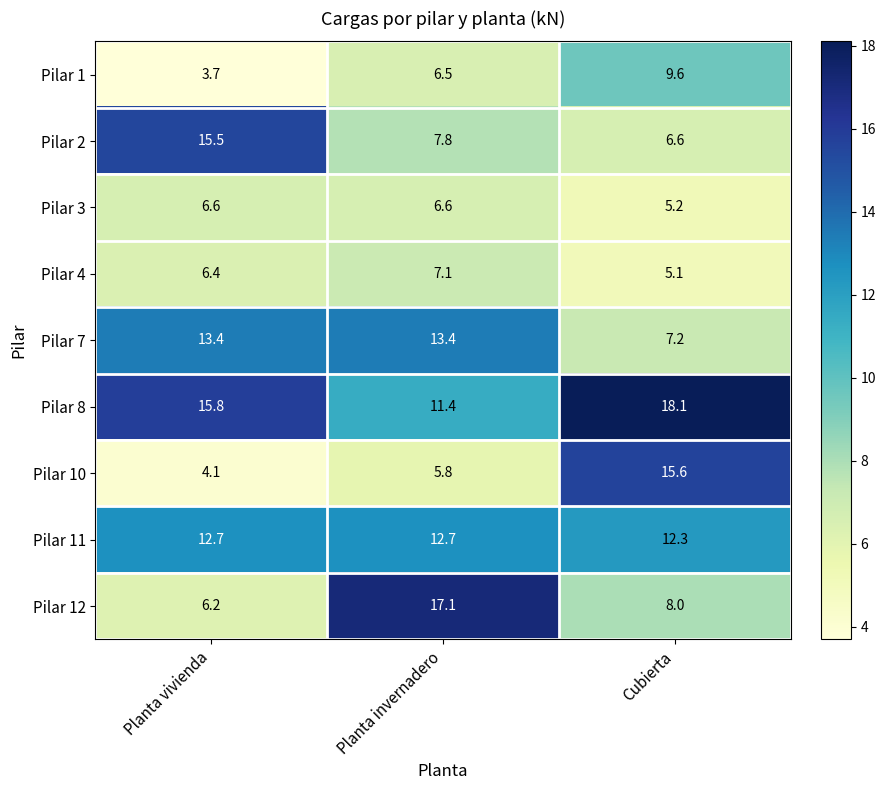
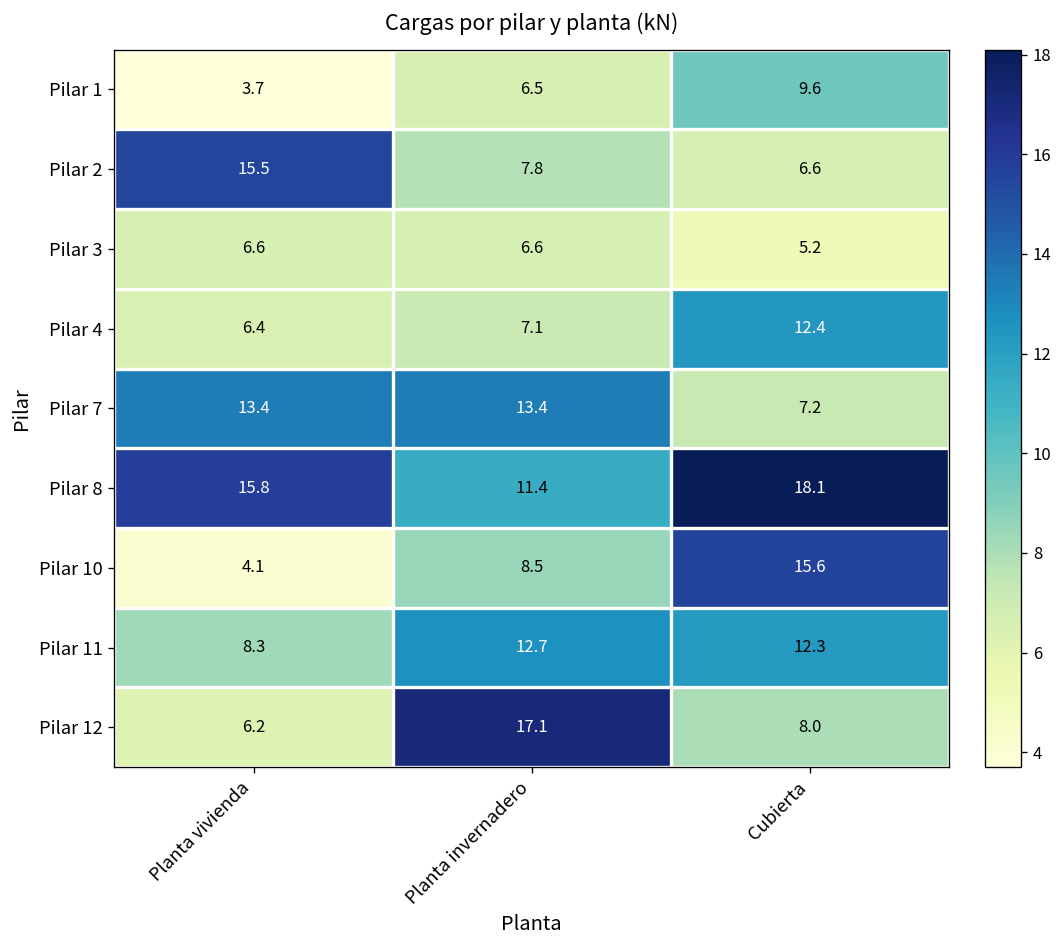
Pilar 4, Cubierta: 5.1 -> 12.4
Pilar 10, Planta invernadero: 5.8 -> 8.5
Pilar 11, Planta vivienda: 12.7 -> 8.3
